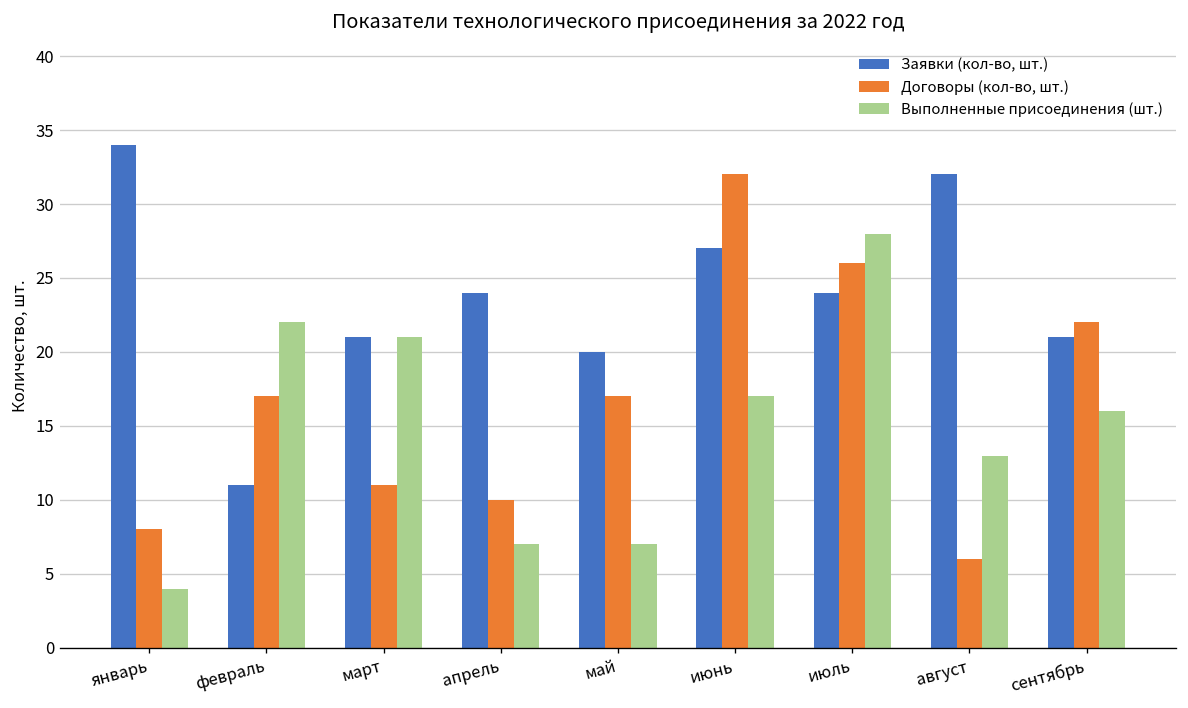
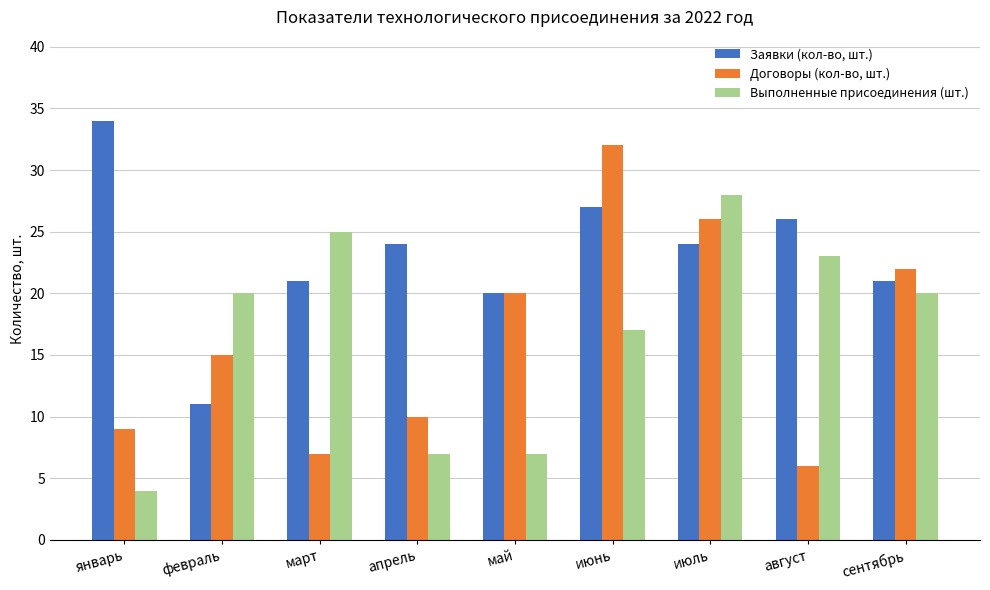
Договоры (кол-во, шт.), январь: 8 -> 9
Договоры (кол-во, шт.), февраль: 17 -> 15
Выполненные присоединения (шт.), февраль: 22 -> 20
Договоры (кол-во, шт.), март: 11 -> 7
Выполненные присоединения (шт.), март: 21 -> 25
Договоры (кол-во, шт.), май: 17 -> 20
Заявки (кол-во, шт.), август: 32 -> 26
Выполненные присоединения (шт.), август: 13 -> 23
Выполненные присоединения (шт.), сентябрь: 16 -> 20
